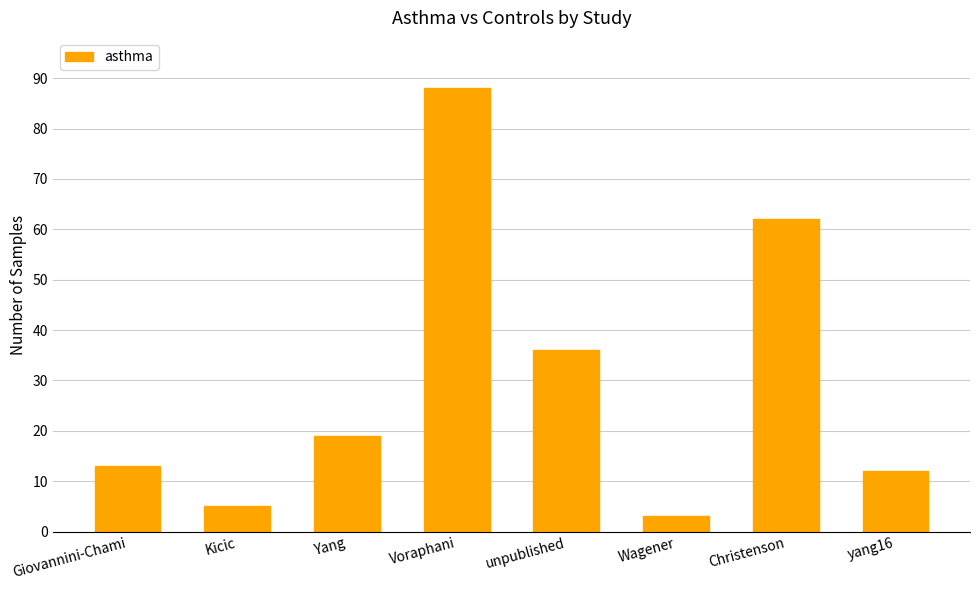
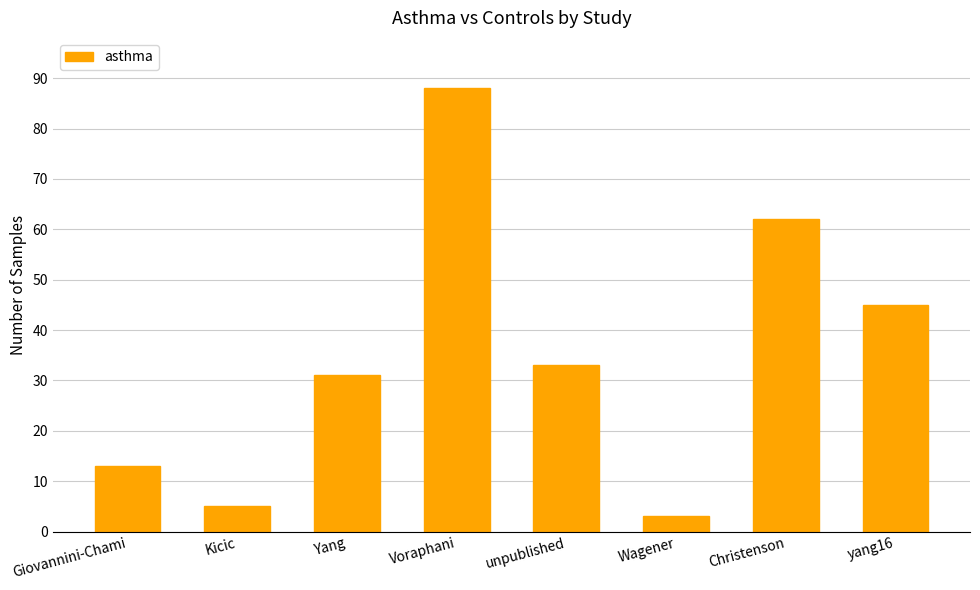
Yang: 19 -> 31
unpublished: 36 -> 33
yang16: 12 -> 45
